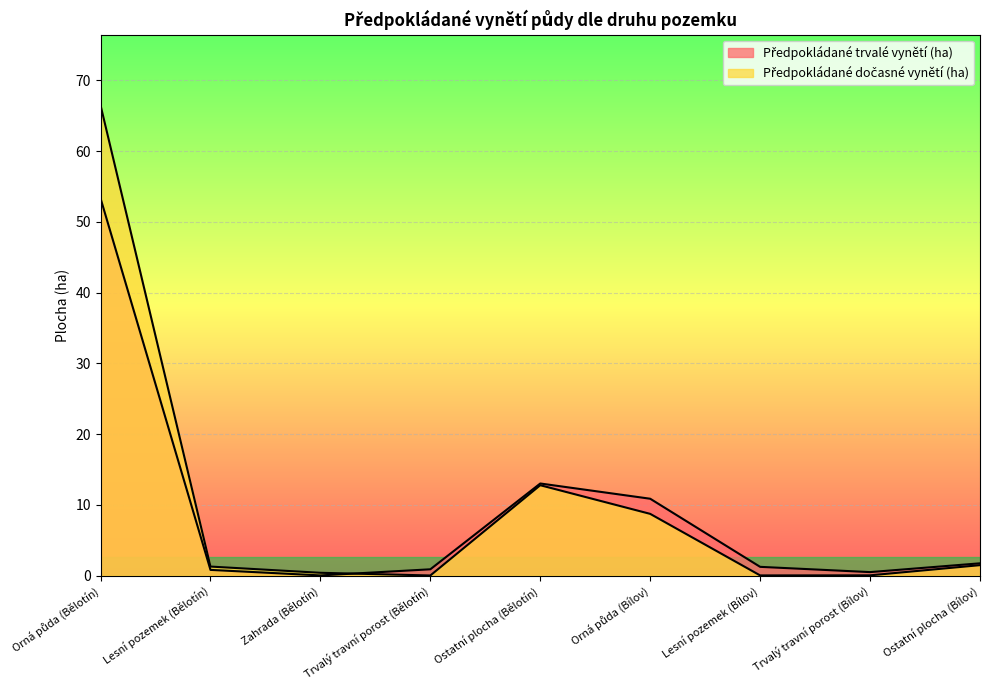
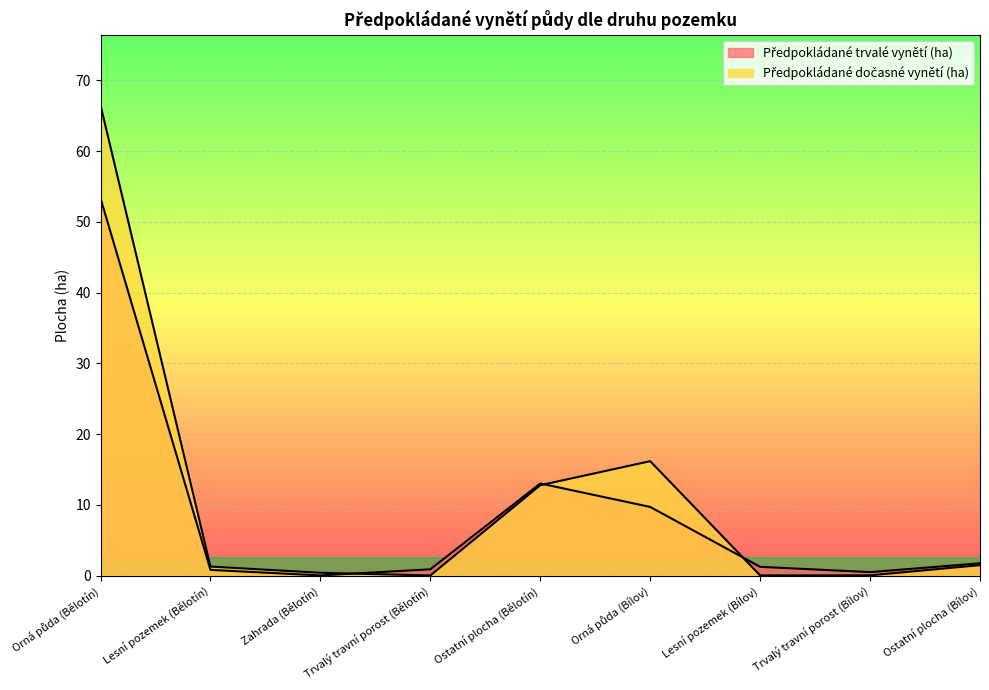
Předpokládané trvalé vynětí (ha), Orná půda (Bílov): 11 -> 10
Předpokládané dočasné vynětí (ha), Orná půda (Bílov): 9 -> 16
